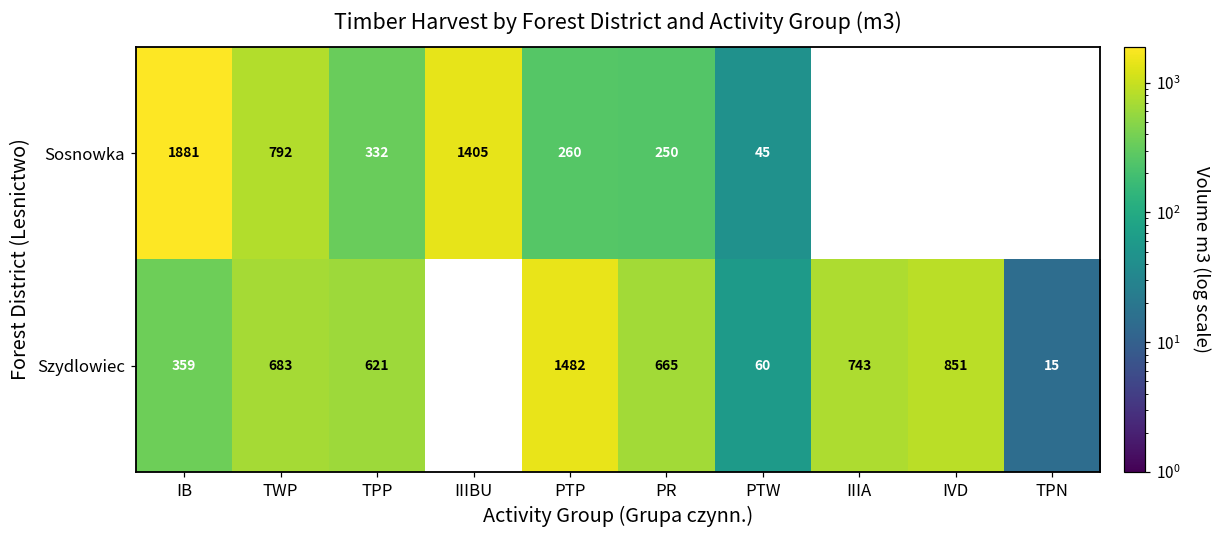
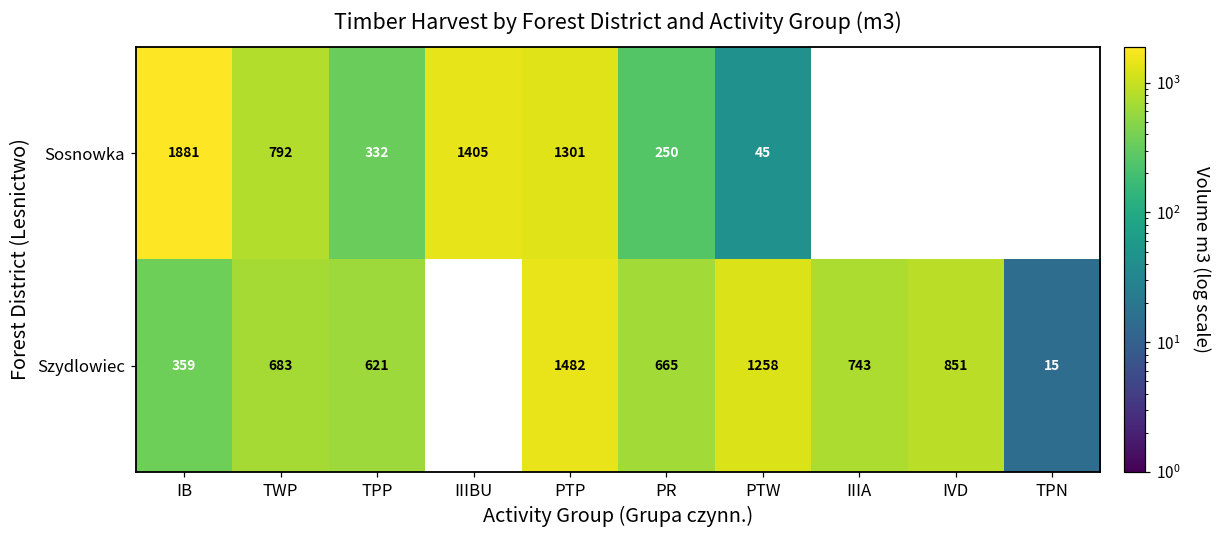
Sosnowka, PTP: 260 -> 1301
Szydlowiec, PTW: 60 -> 1258
